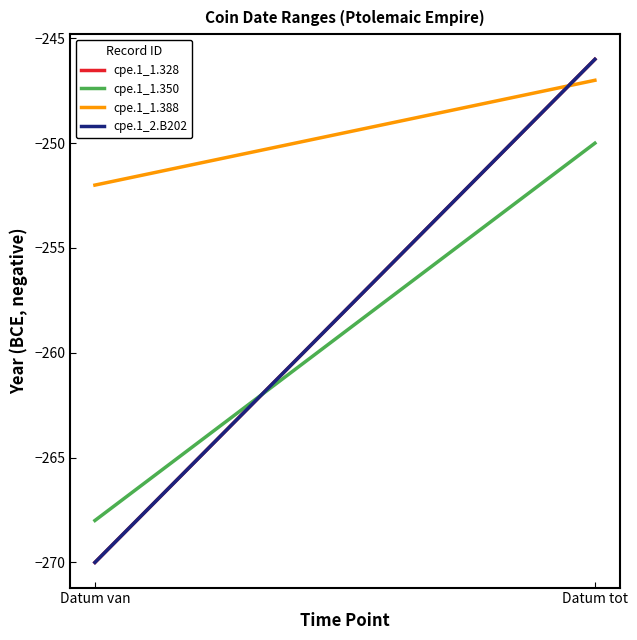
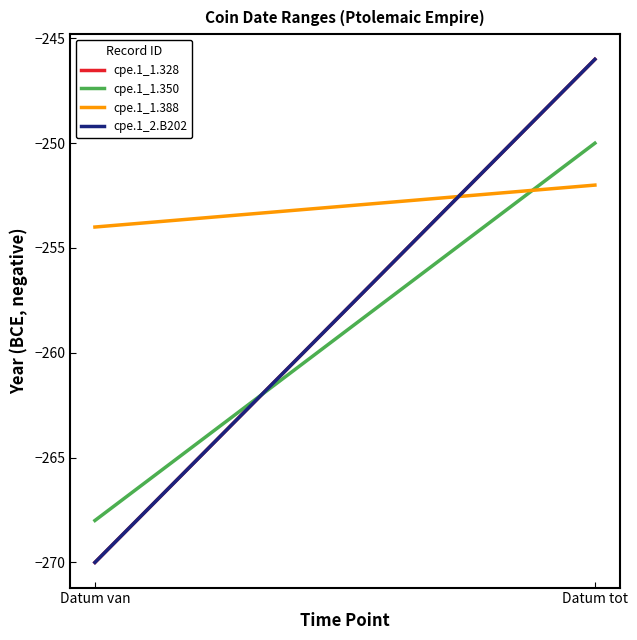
cpe.1_1.388, Datum van: -252 -> -254
cpe.1_1.388, Datum tot: -247 -> -252
